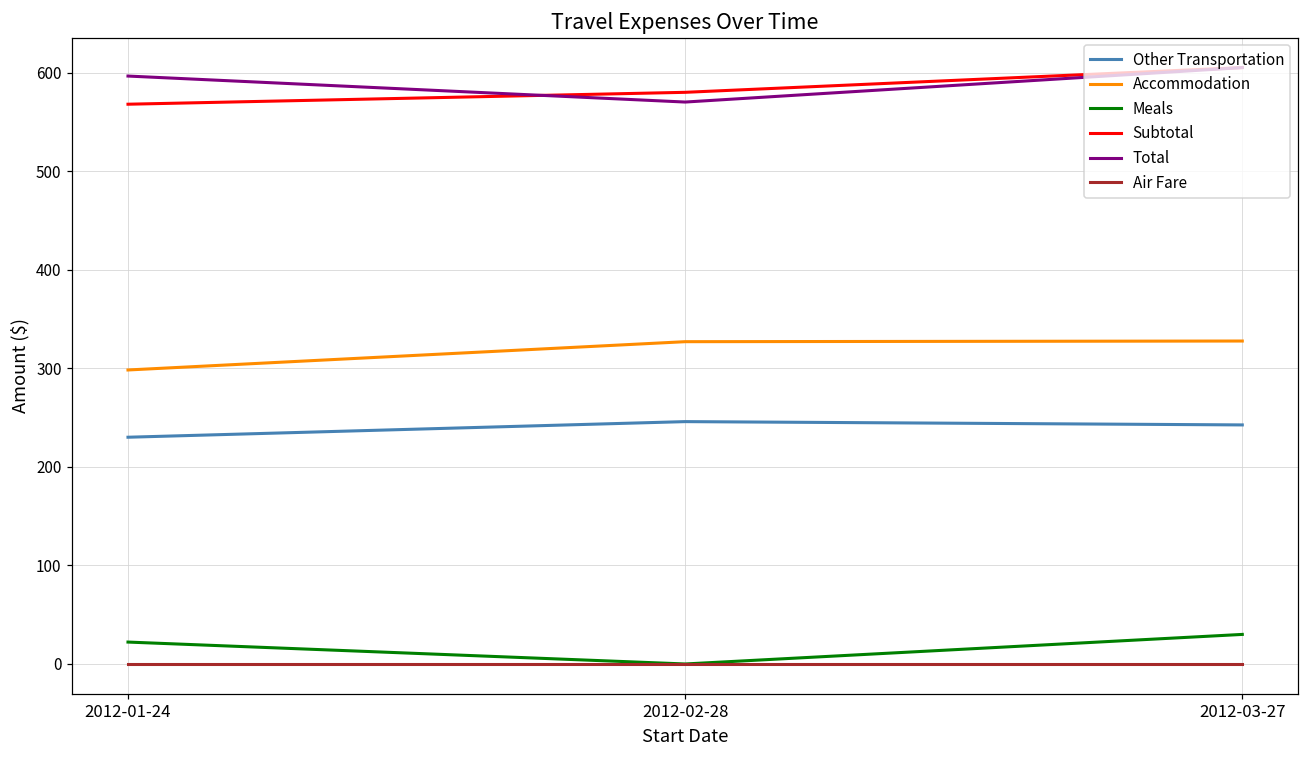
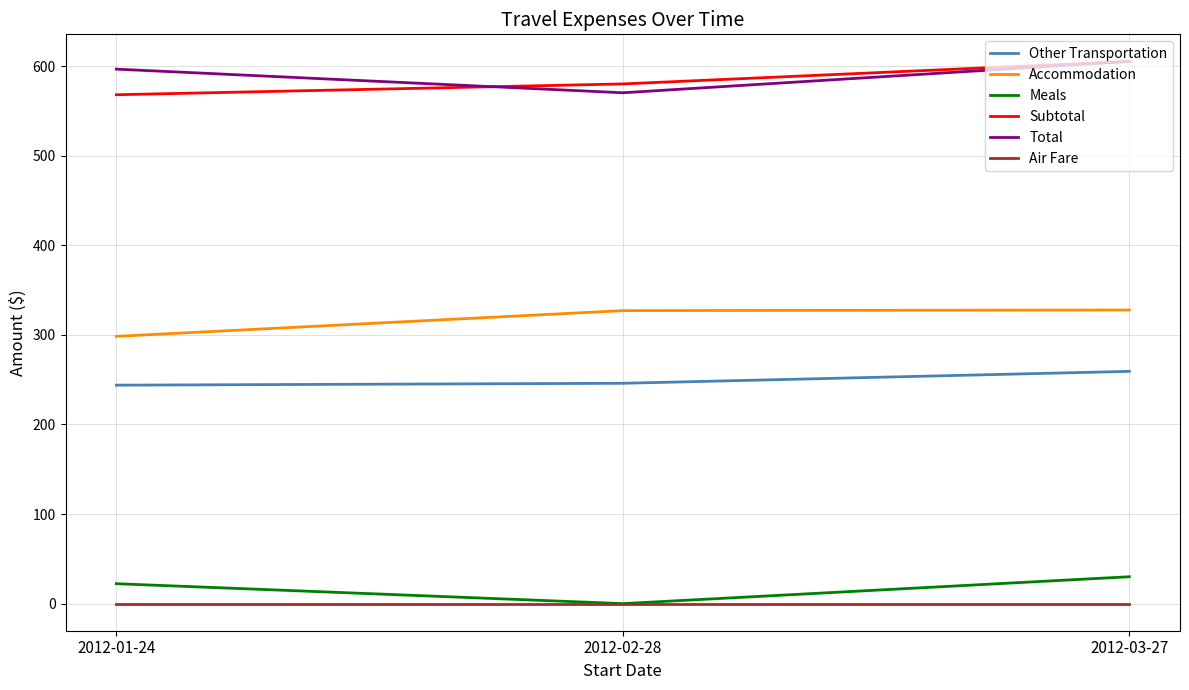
Other Transportation, 2012-01-24: 230 -> 240
Other Transportation, 2012-03-27: 240 -> 260
